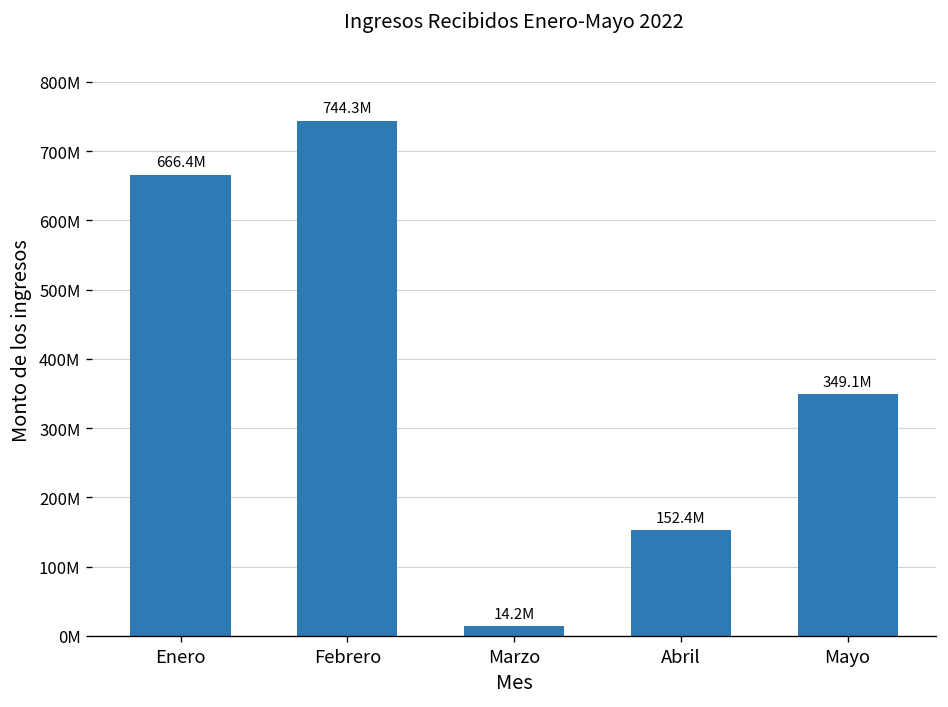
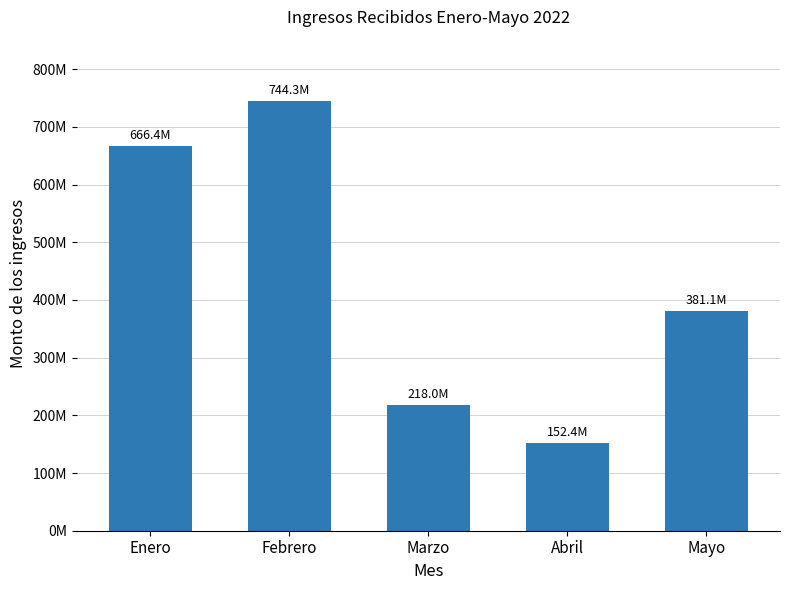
Marzo: 14.2M -> 218.0M
Mayo: 349.1M -> 381.1M
